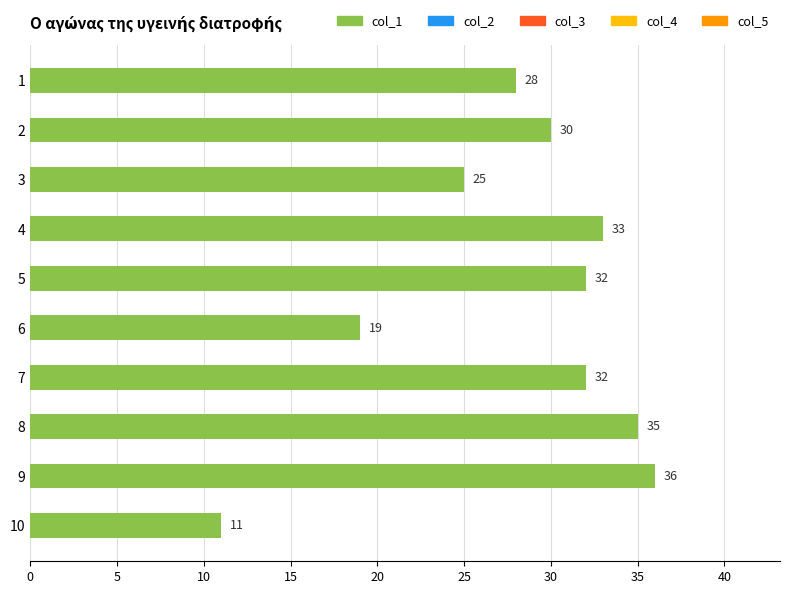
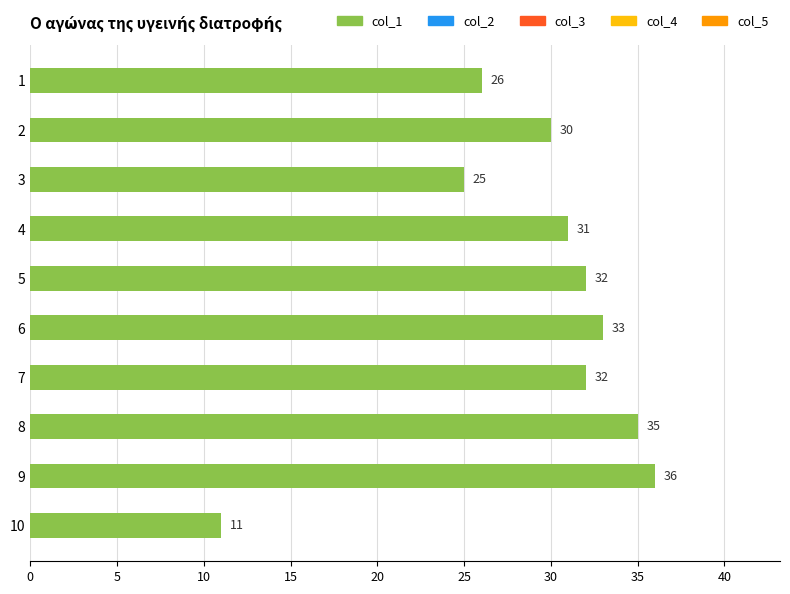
1: 28 -> 26
4: 33 -> 31
6: 19 -> 33
